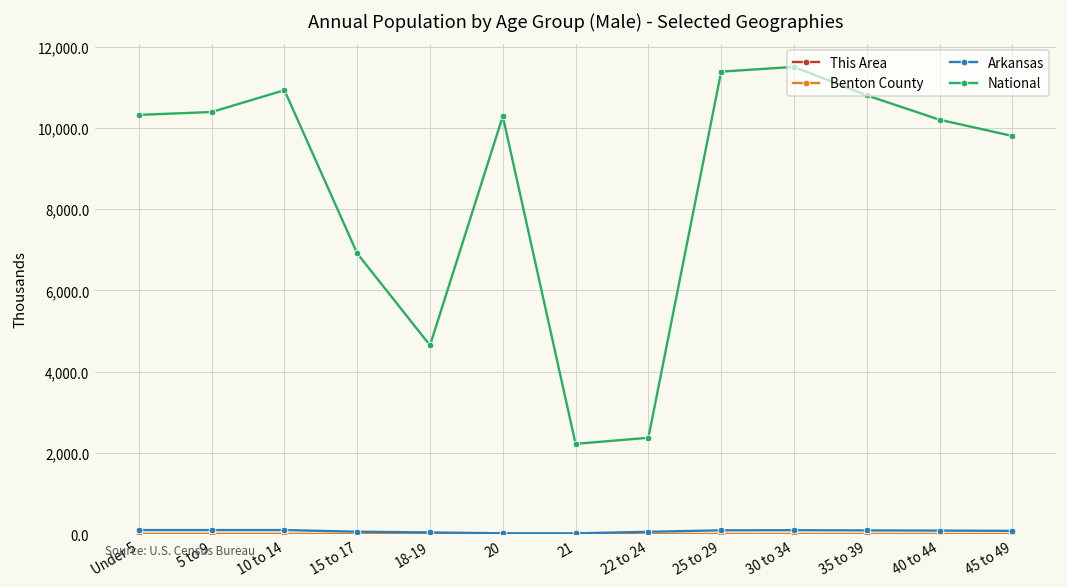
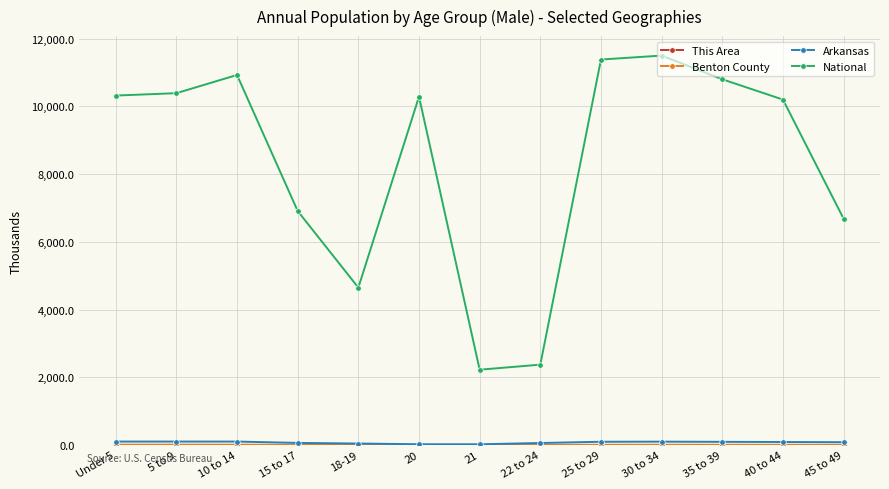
National, 45 to 49: 9,800 -> 6,700
